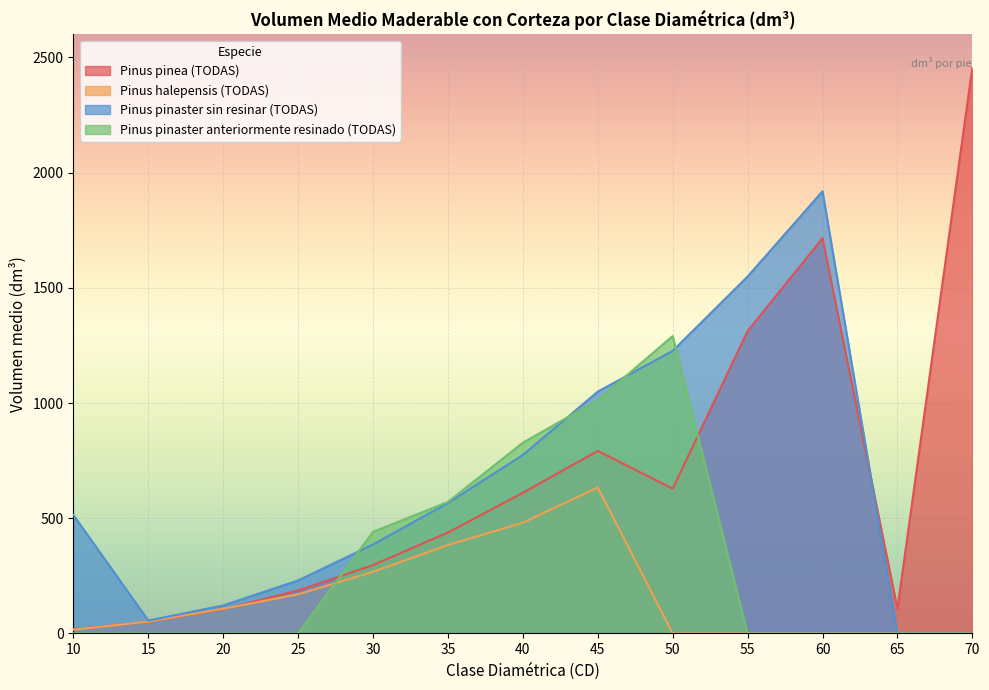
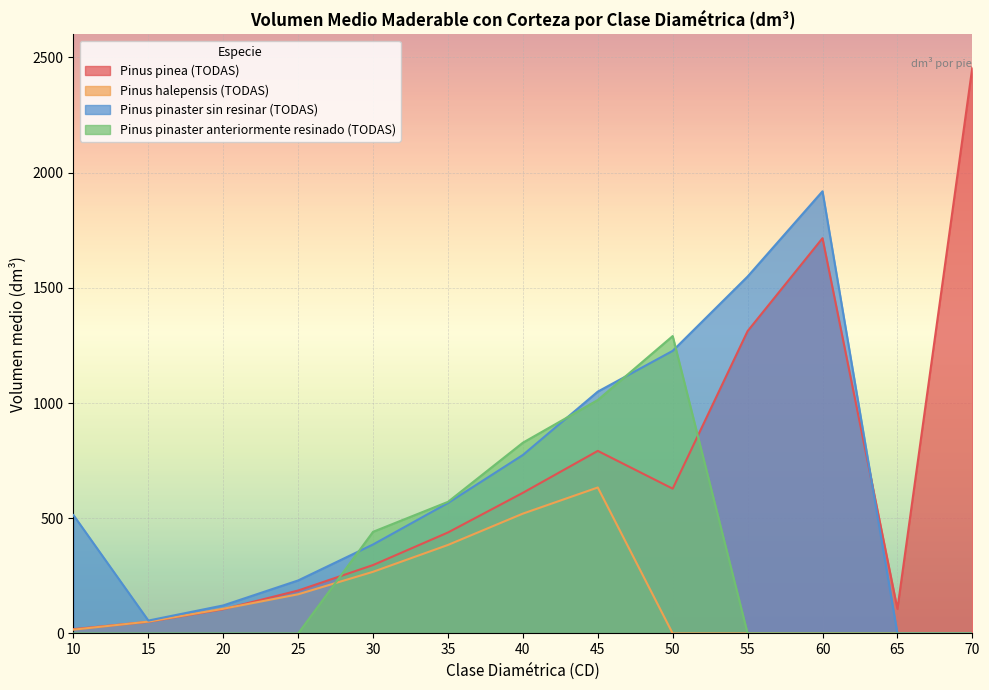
Pinus halepensis (TODAS), 40: 480 -> 520
